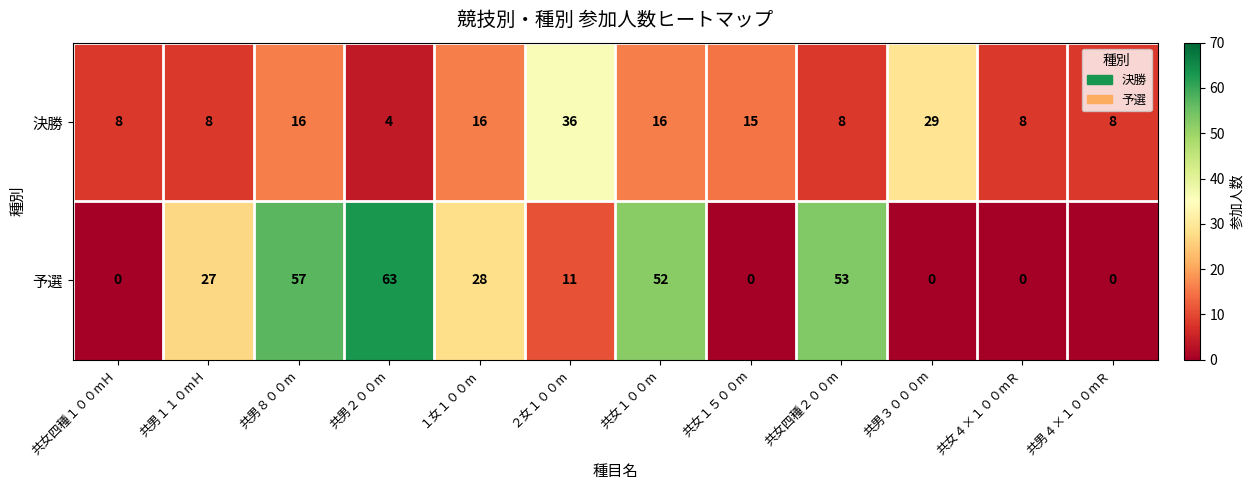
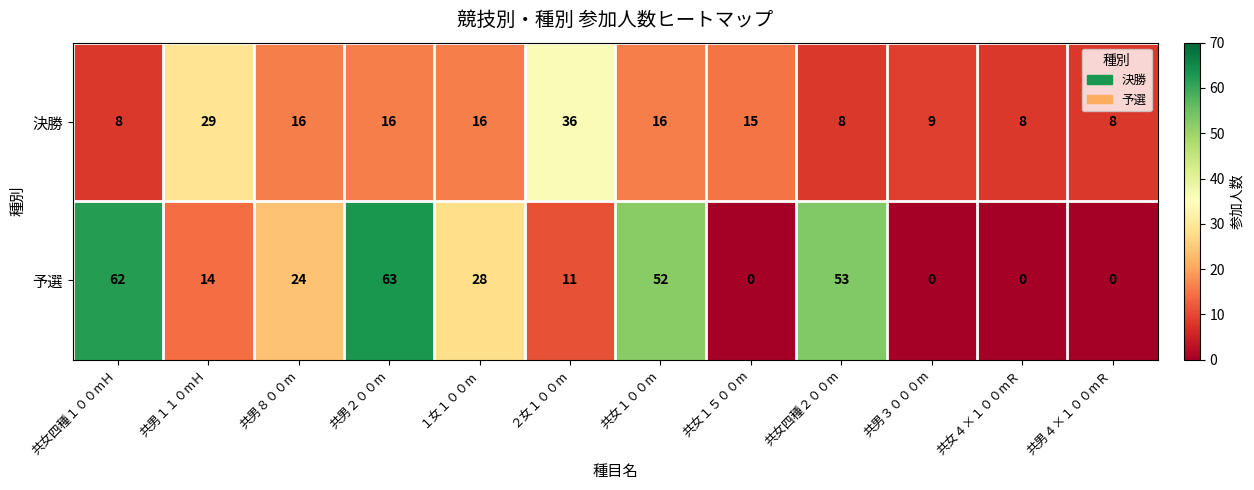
決勝, 共男１１０mＨ: 8 -> 29
決勝, 共男２００m: 4 -> 16
決勝, 共男３０００m: 29 -> 9
予選, 共女四種１００mＨ: 0 -> 62
予選, 共男１１０mＨ: 27 -> 14
予選, 共男８００m: 57 -> 24
